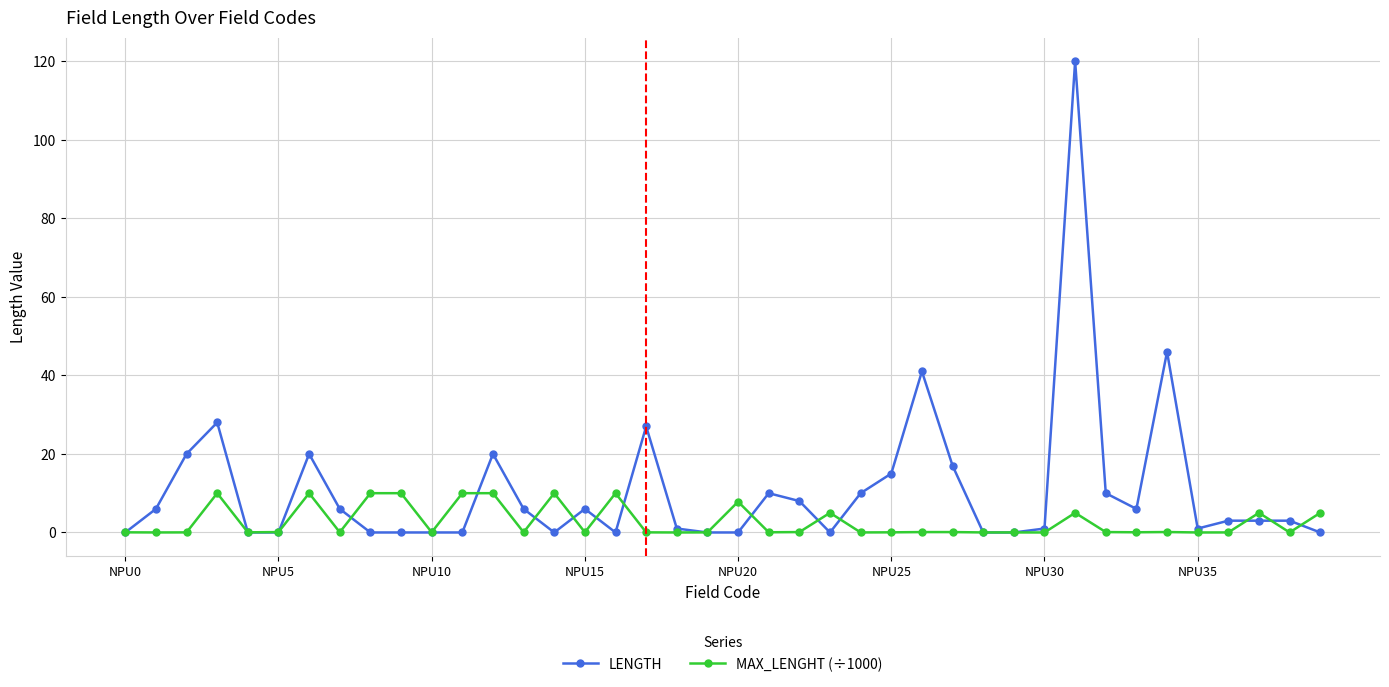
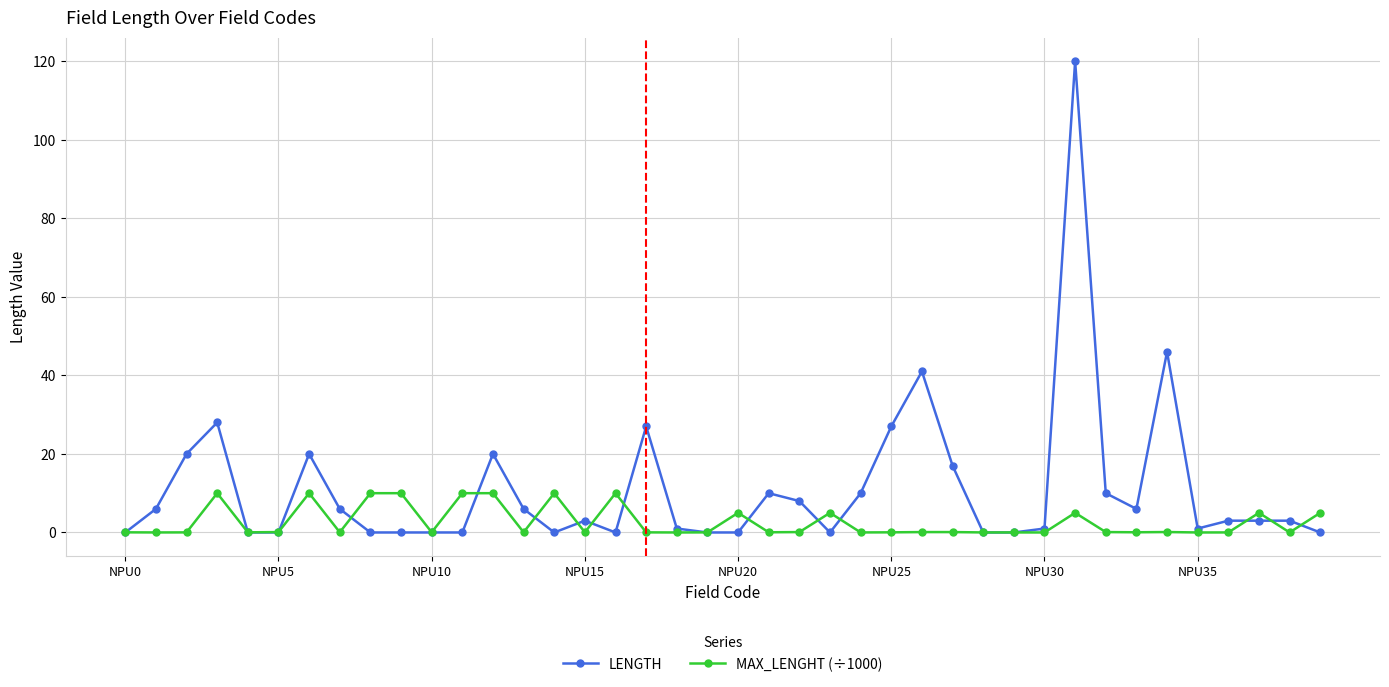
LENGTH, NPU15: 6 -> 3
MAX_LENGHT (÷1000), NPU20: 8 -> 5
LENGTH, NPU25: 15 -> 27
